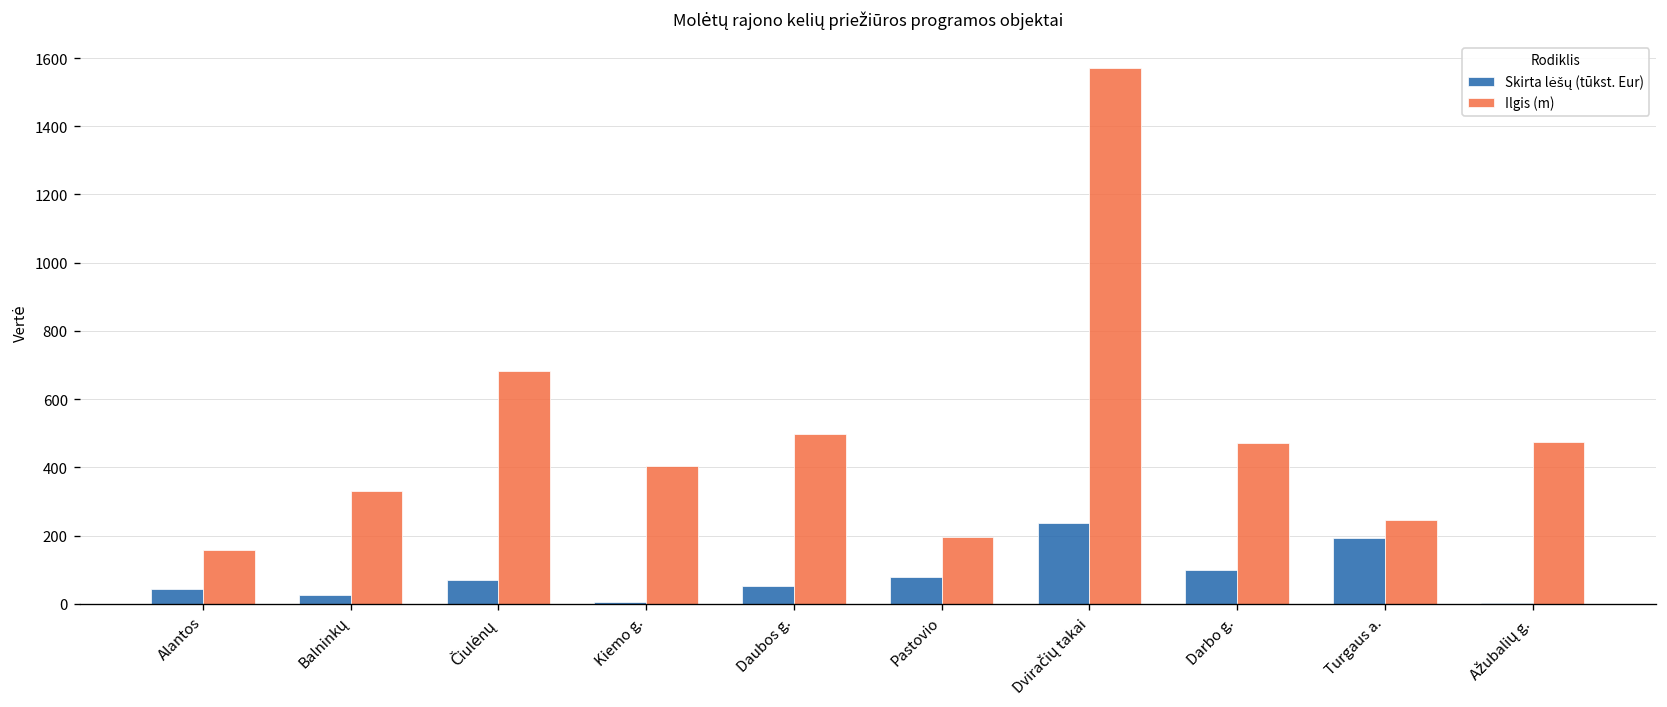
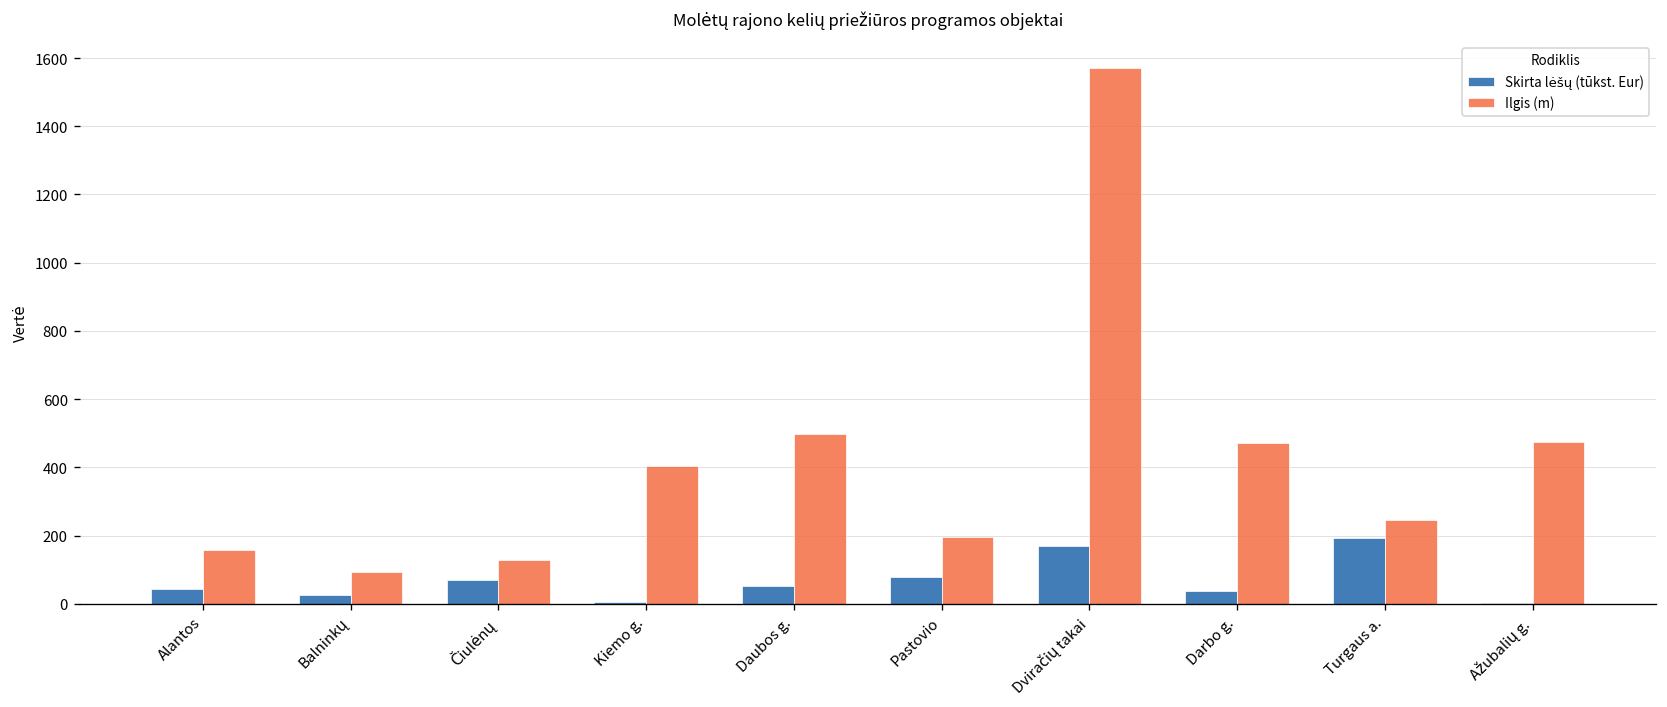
Ilgis (m), Balninkų: 330 -> 90
Ilgis (m), Čiulėnų: 680 -> 130
Skirta lėšų (tūkst. Eur), Dviračių takai: 240 -> 170
Skirta lėšų (tūkst. Eur), Darbo g.: 100 -> 40
